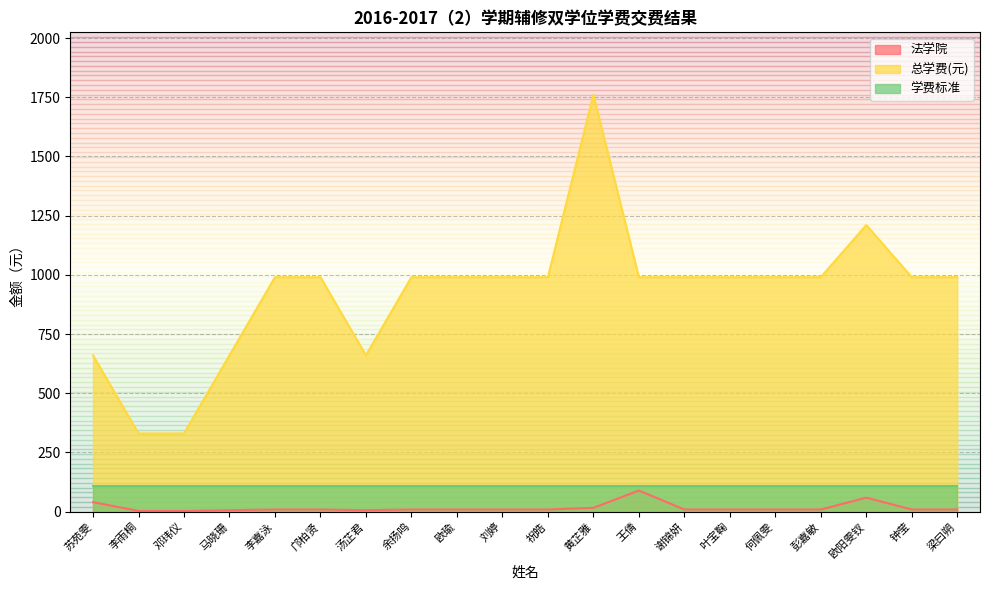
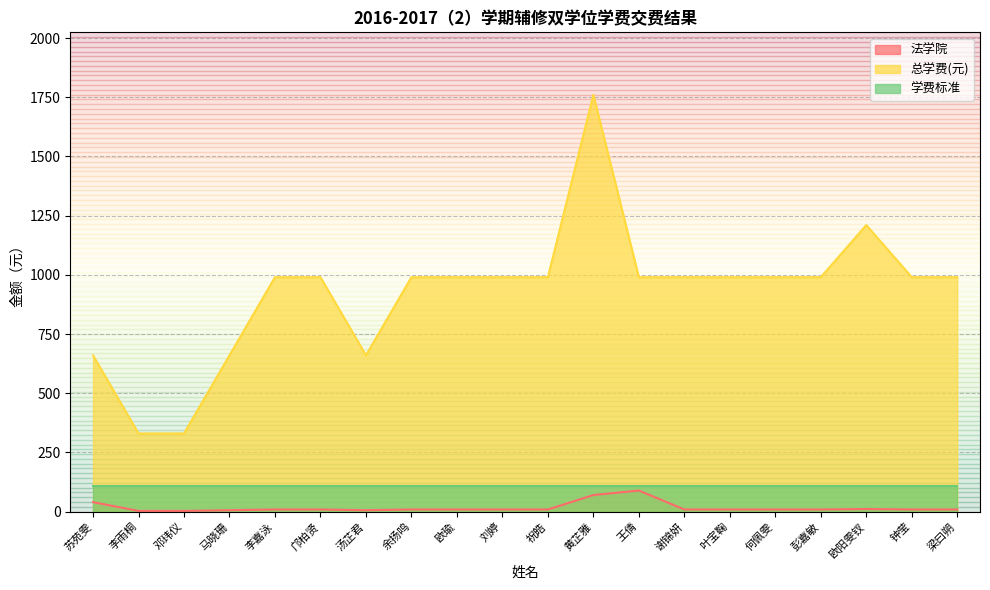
法学院, 黄芷雅: 20 -> 70
法学院, 欧阳雯钗: 60 -> 10
